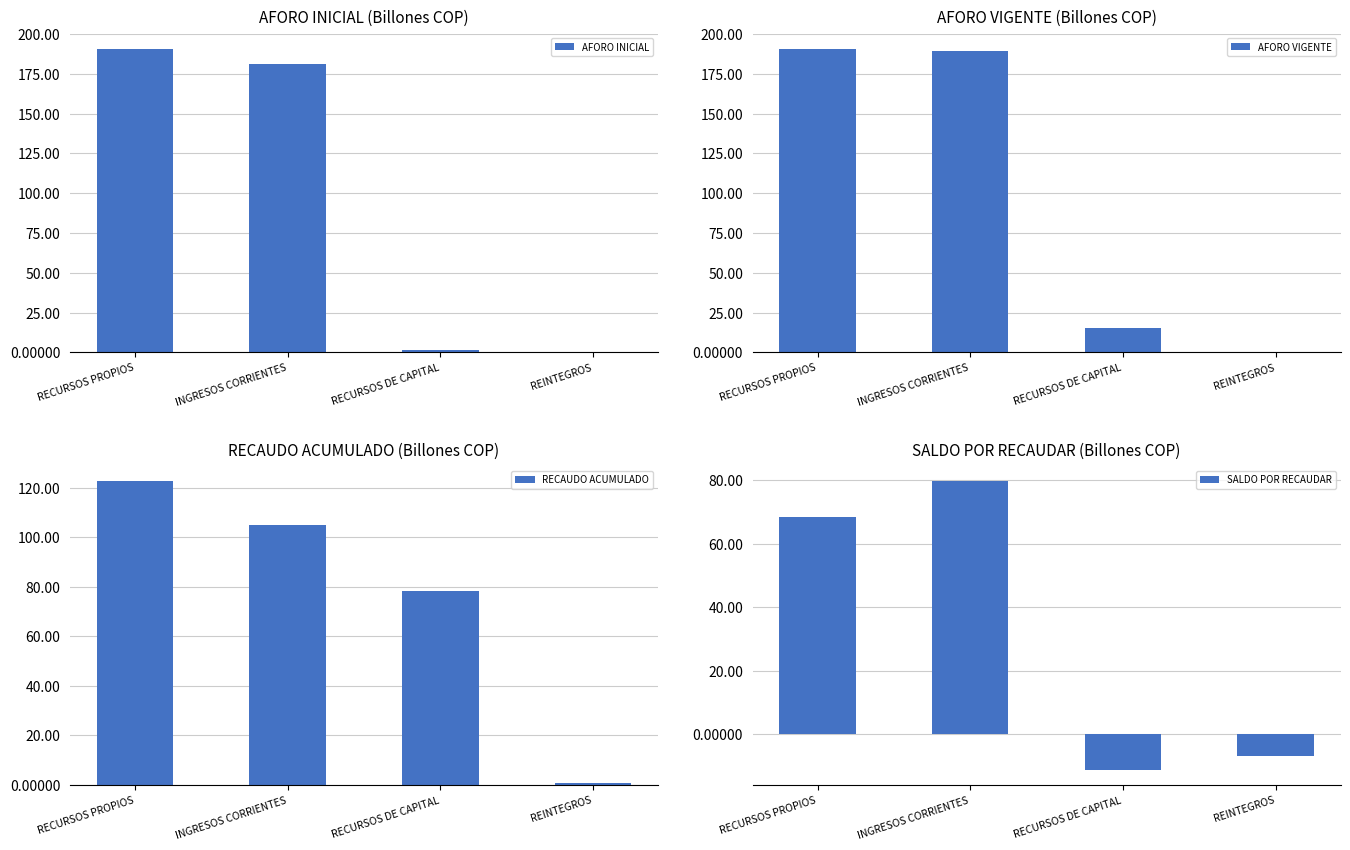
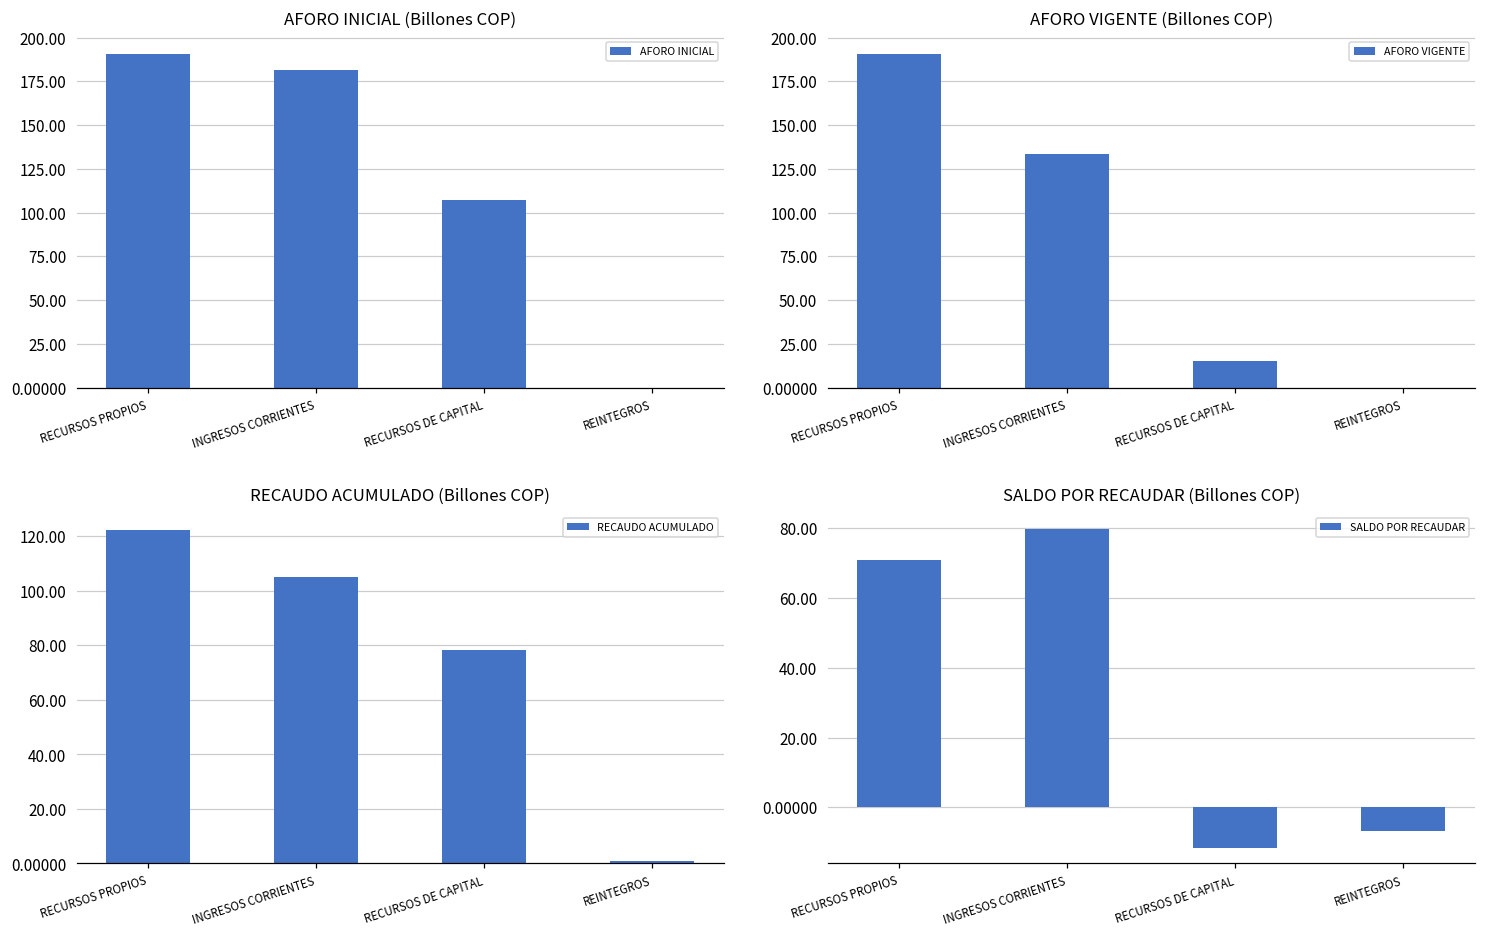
AFORO INICIAL (Billones COP), RECURSOS DE CAPITAL: 2 -> 107
AFORO VIGENTE (Billones COP), INGRESOS CORRIENTES: 189 -> 133
SALDO POR RECAUDAR (Billones COP), RECURSOS PROPIOS: 68 -> 71
